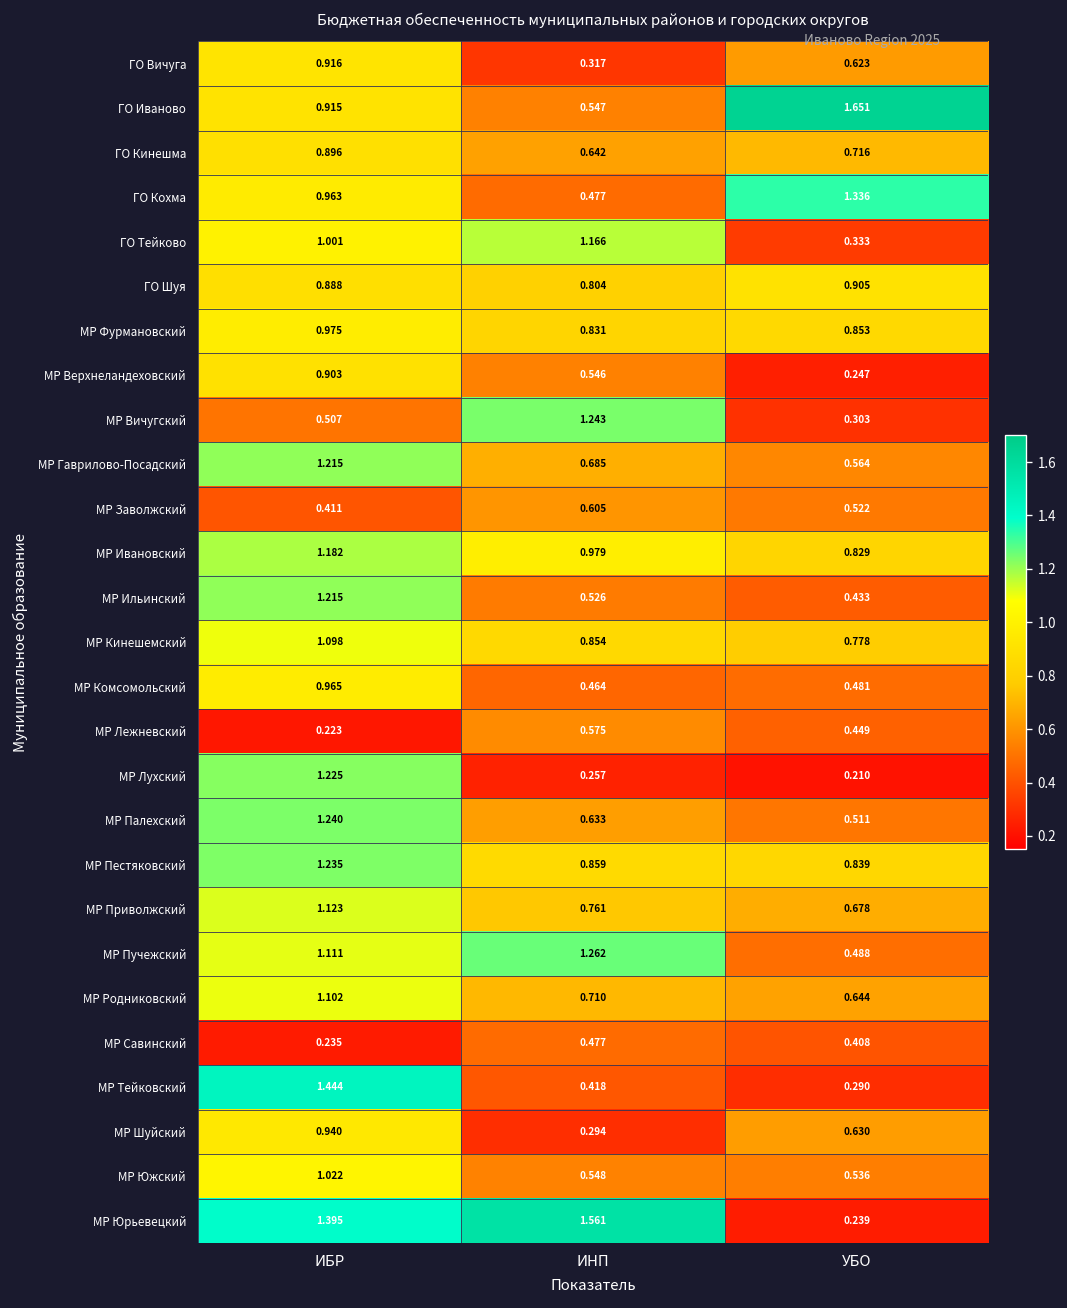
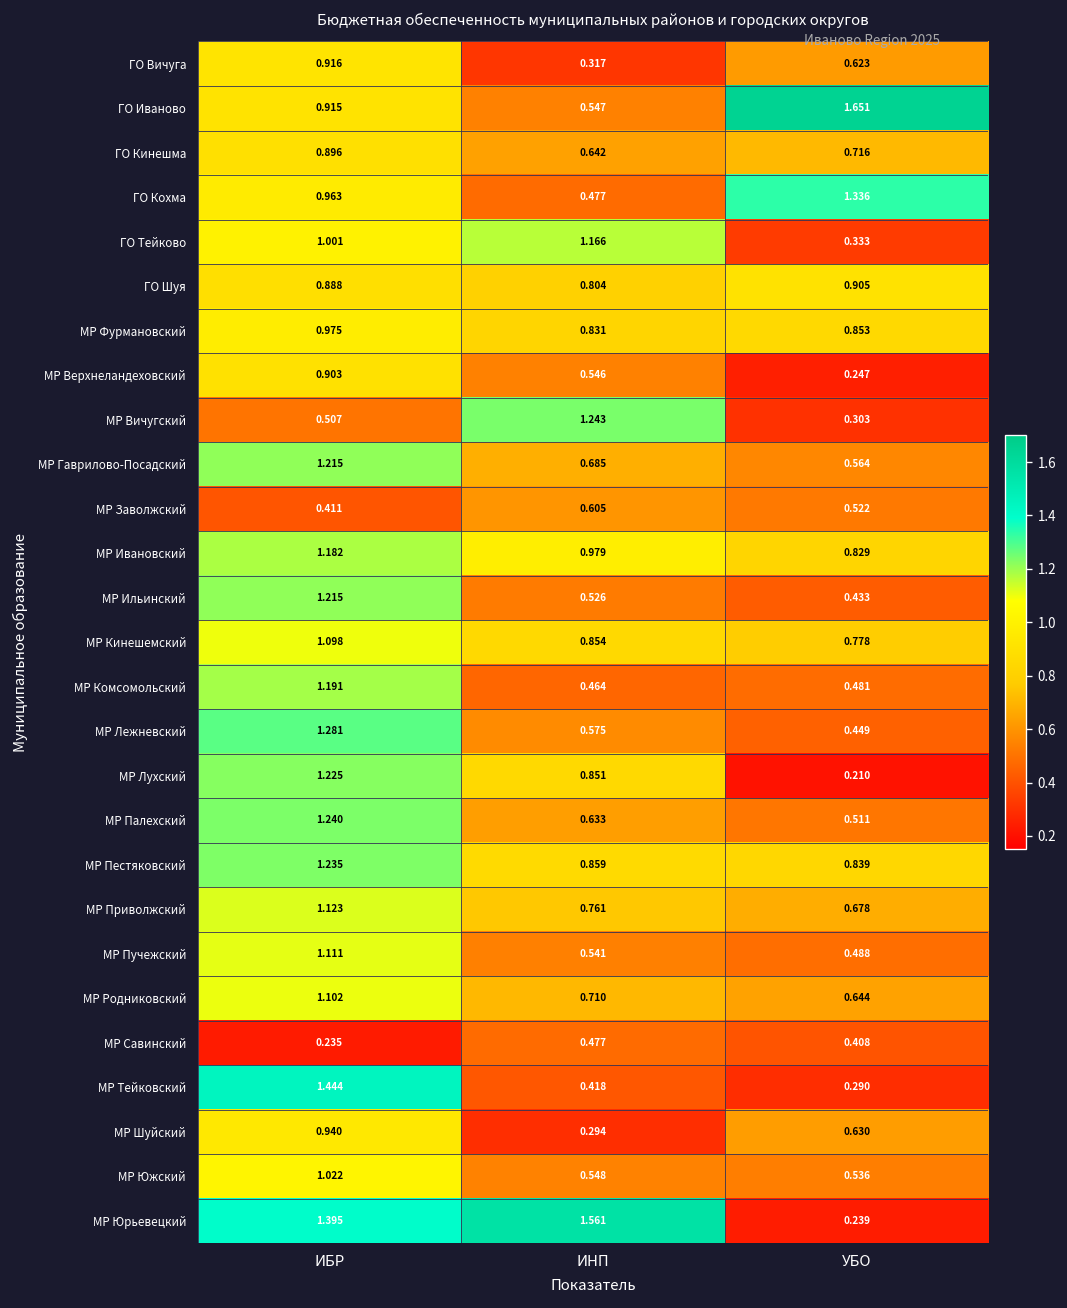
МР Комсомольский, ИБР: 0.965 -> 1.191
МР Лежневский, ИБР: 0.223 -> 1.281
МР Лухский, ИНП: 0.257 -> 0.851
МР Пучежский, ИНП: 1.262 -> 0.541
